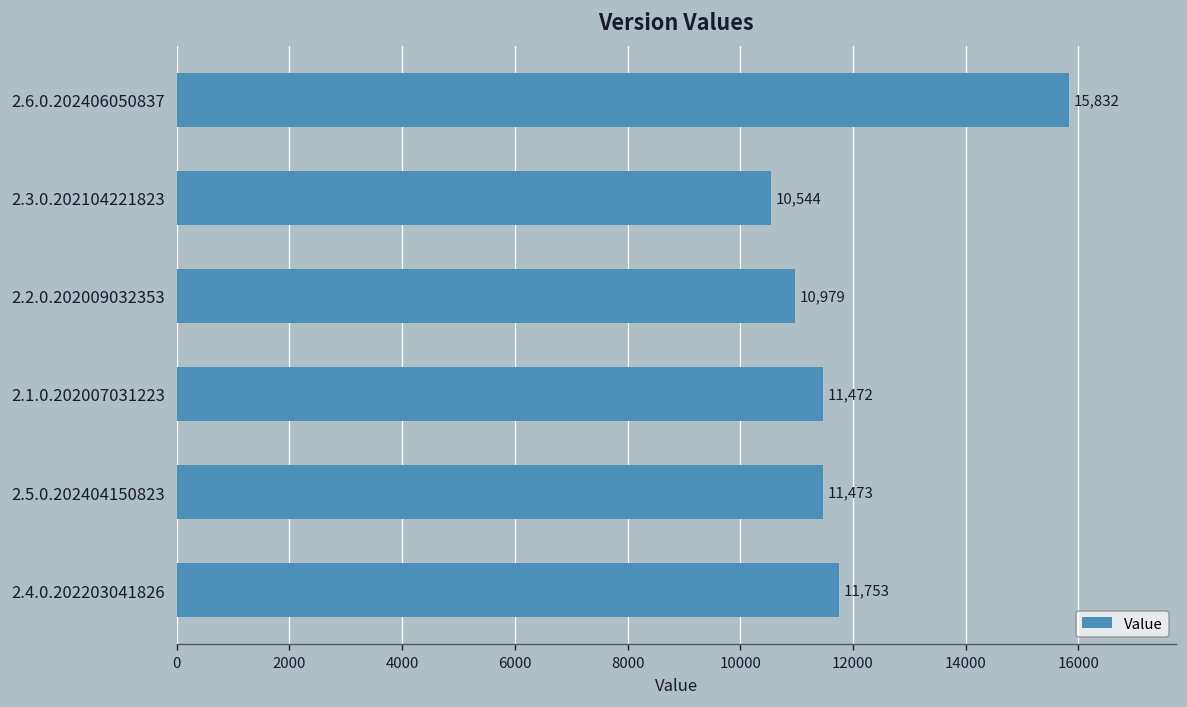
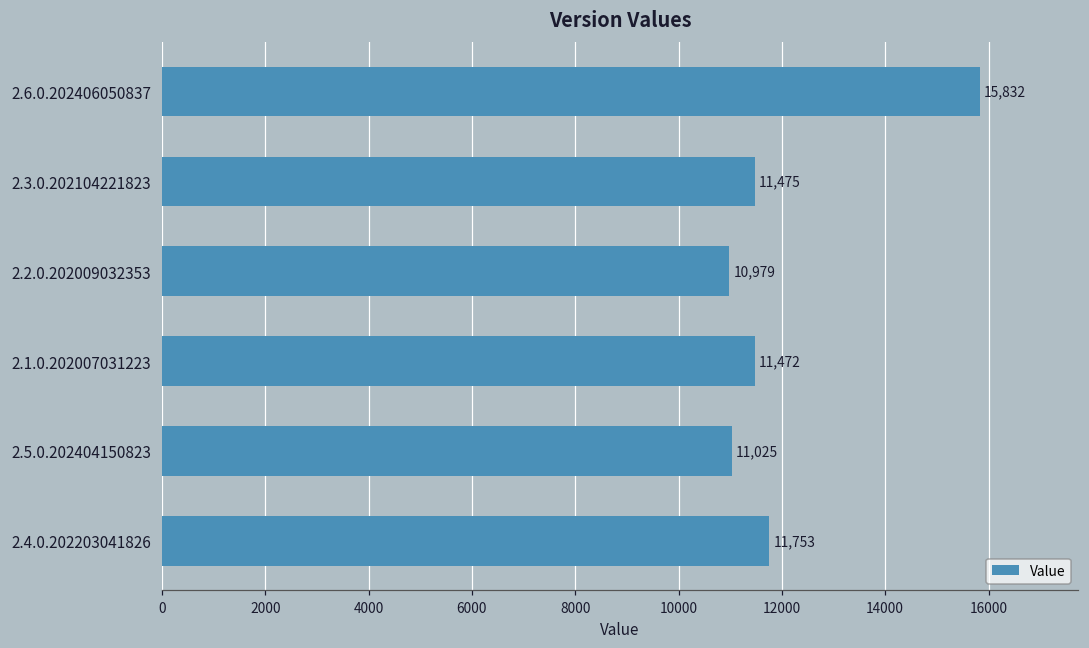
2.3.0.202104221823: 10,544 -> 11,475
2.5.0.202404150823: 11,473 -> 11,025
